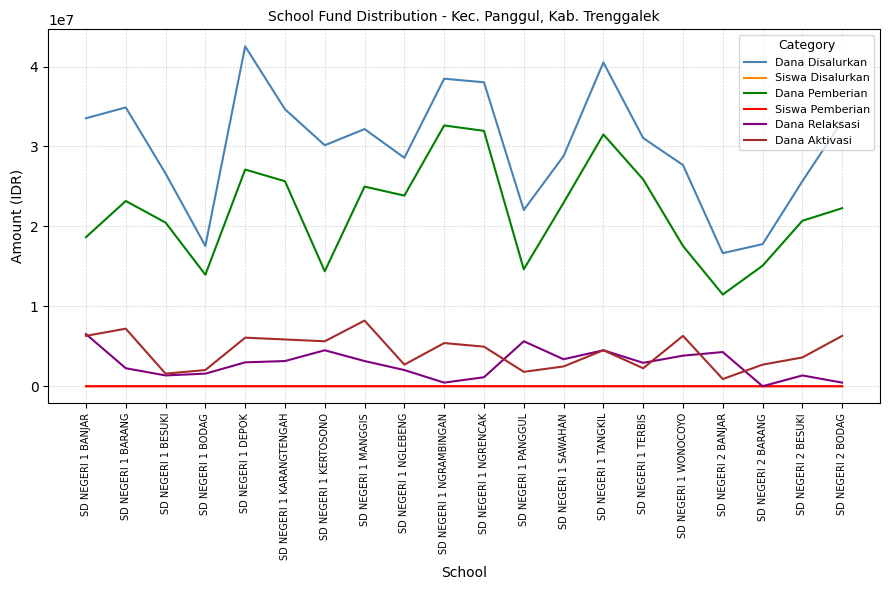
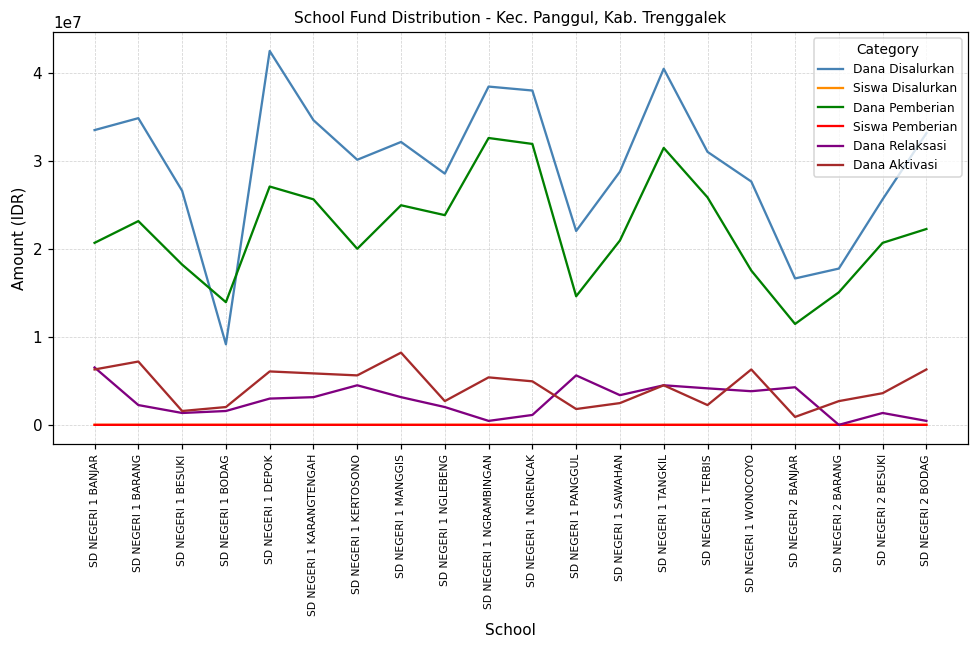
Dana Pemberian, SD NEGERI 1 BANJAR: 19000000 -> 21000000
Dana Pemberian, SD NEGERI 1 BESUKI: 20000000 -> 18000000
Dana Disalurkan, SD NEGERI 1 BODAG: 18000000 -> 9000000
Dana Pemberian, SD NEGERI 1 KERTOSONO: 14000000 -> 20000000
Dana Pemberian, SD NEGERI 1 SAWAHAN: 23000000 -> 21000000
Dana Relaksasi, SD NEGERI 1 TERBIS: 3000000 -> 4000000
